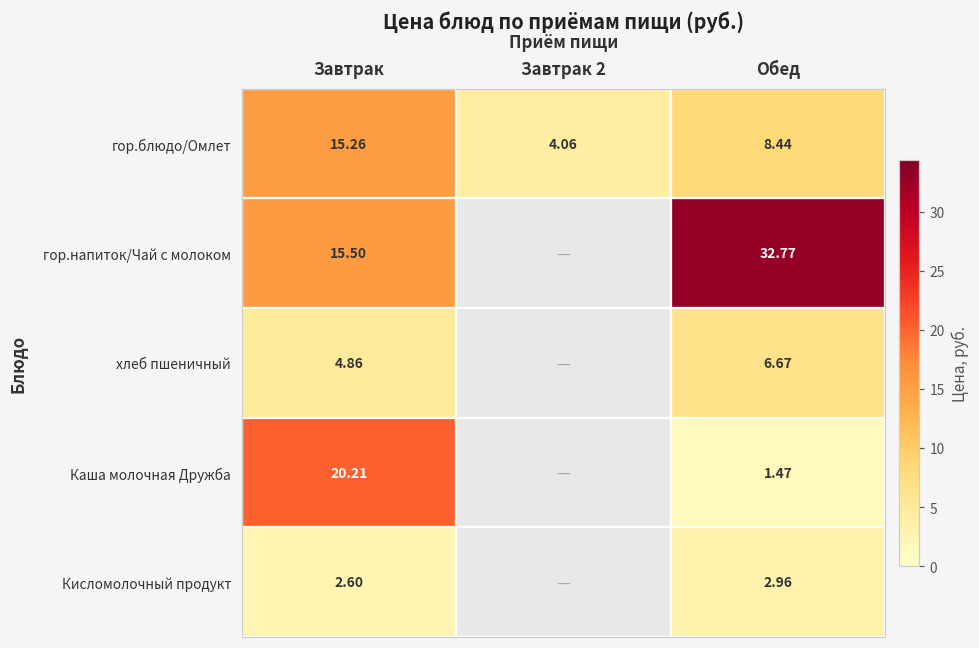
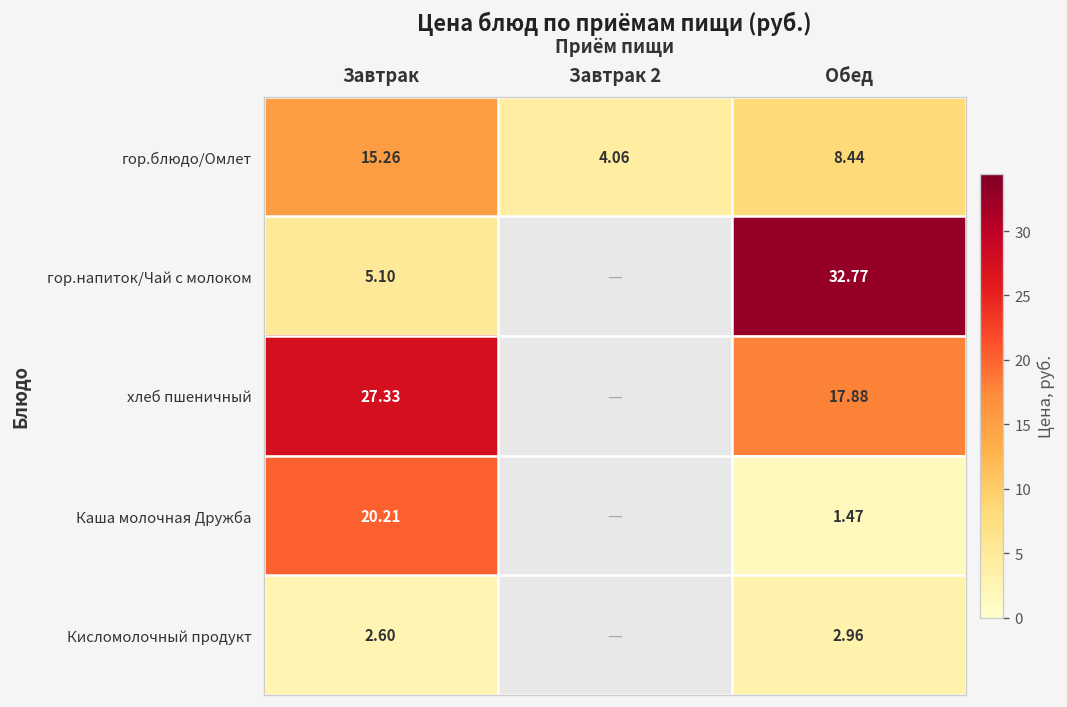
гор.напиток/Чай с молоком, Завтрак: 15.50 -> 5.10
хлеб пшеничный, Завтрак: 4.86 -> 27.33
хлеб пшеничный, Обед: 6.67 -> 17.88
